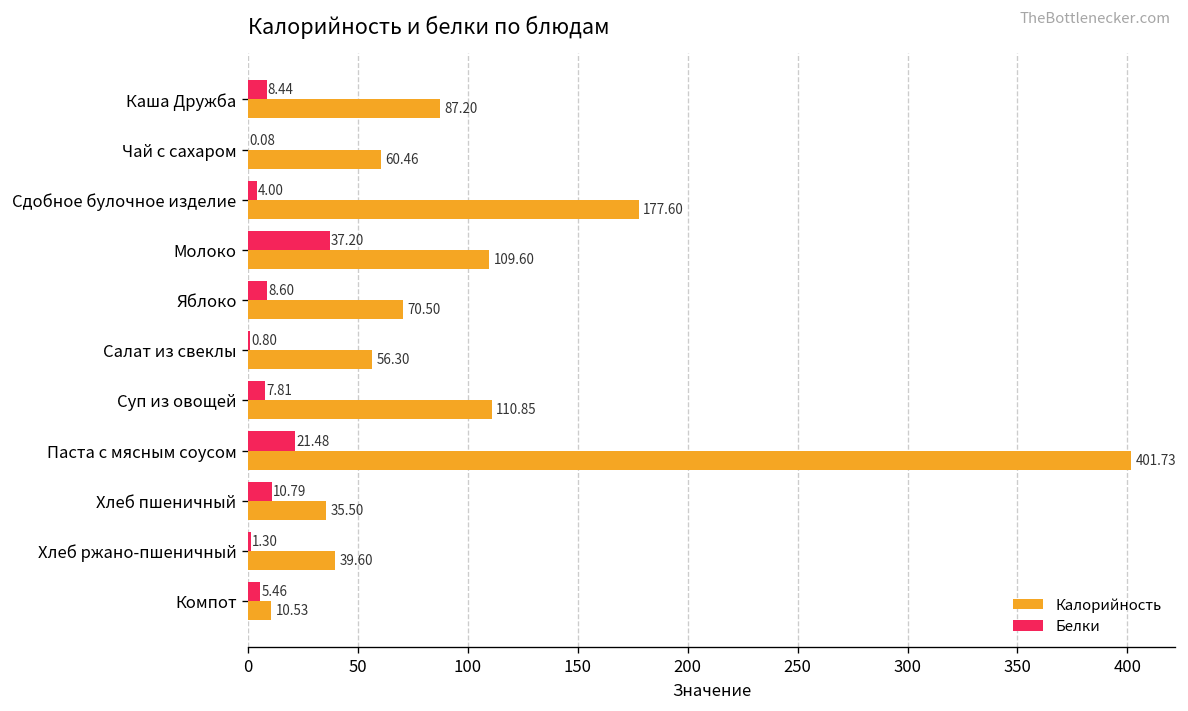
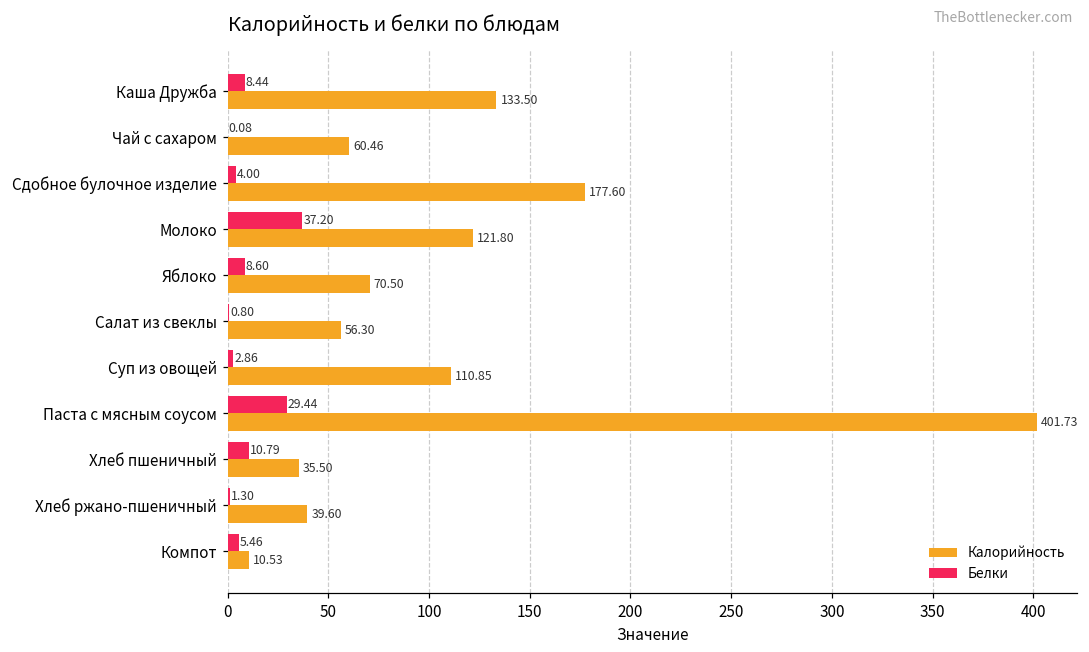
Калорийность, Каша Дружба: 87.20 -> 133.50
Калорийность, Молоко: 109.60 -> 121.80
Белки, Суп из овощей: 7.81 -> 2.86
Белки, Паста с мясным соусом: 21.48 -> 29.44
